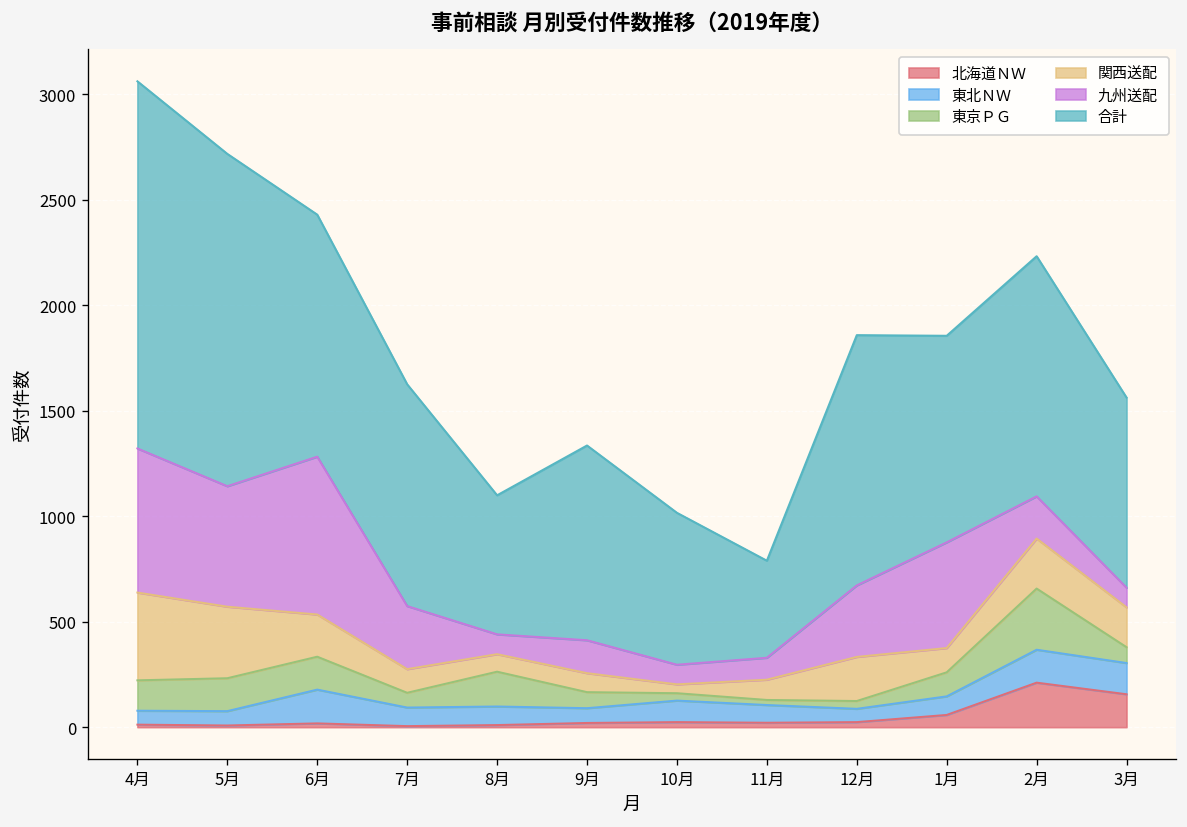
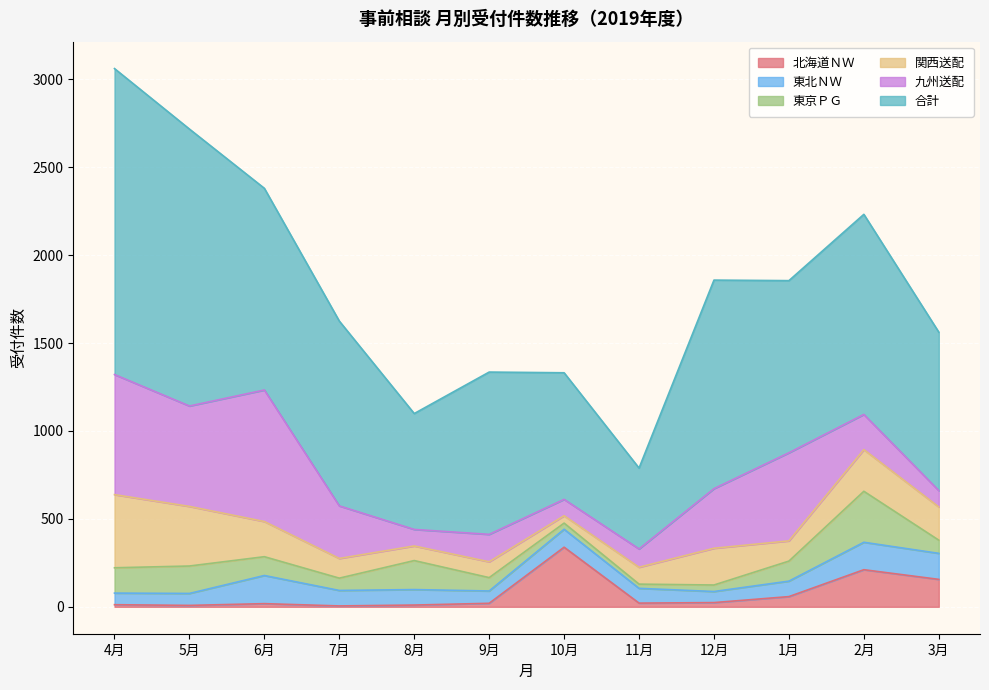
東京ＰＧ, 6月: 160 -> 110
北海道ＮＷ, 10月: 20 -> 340
